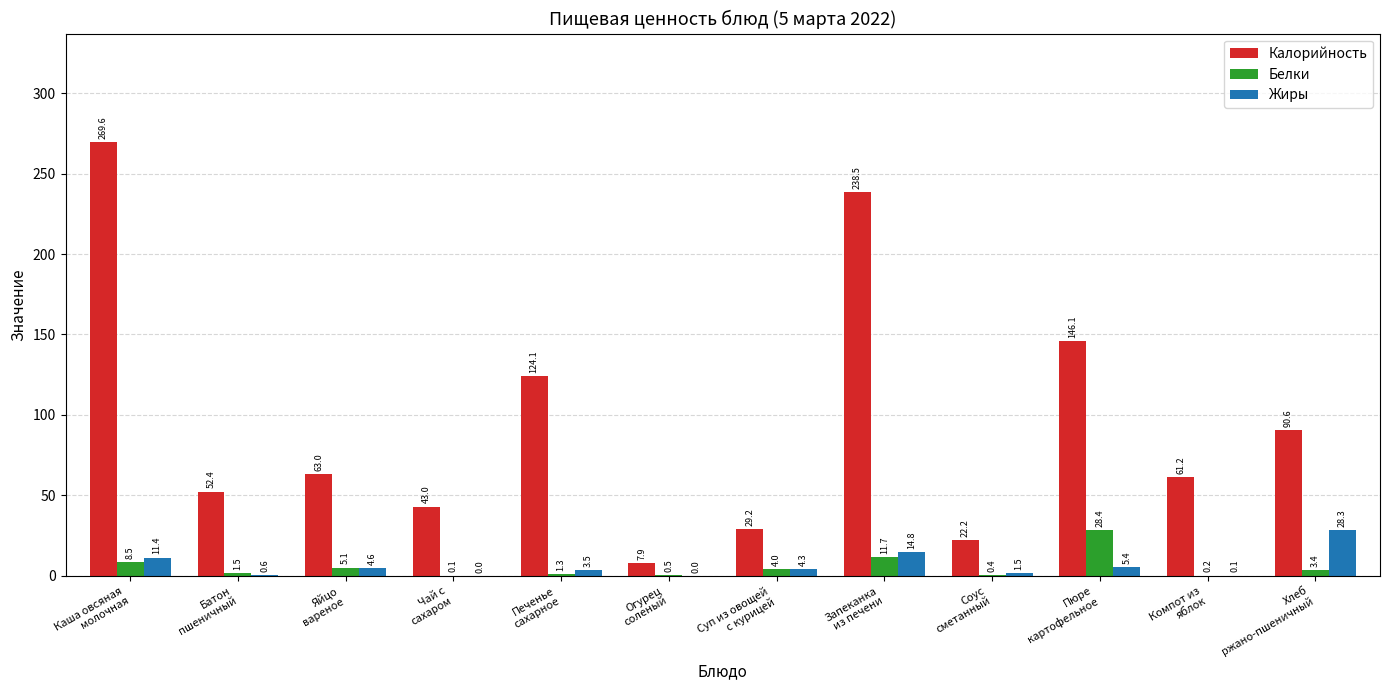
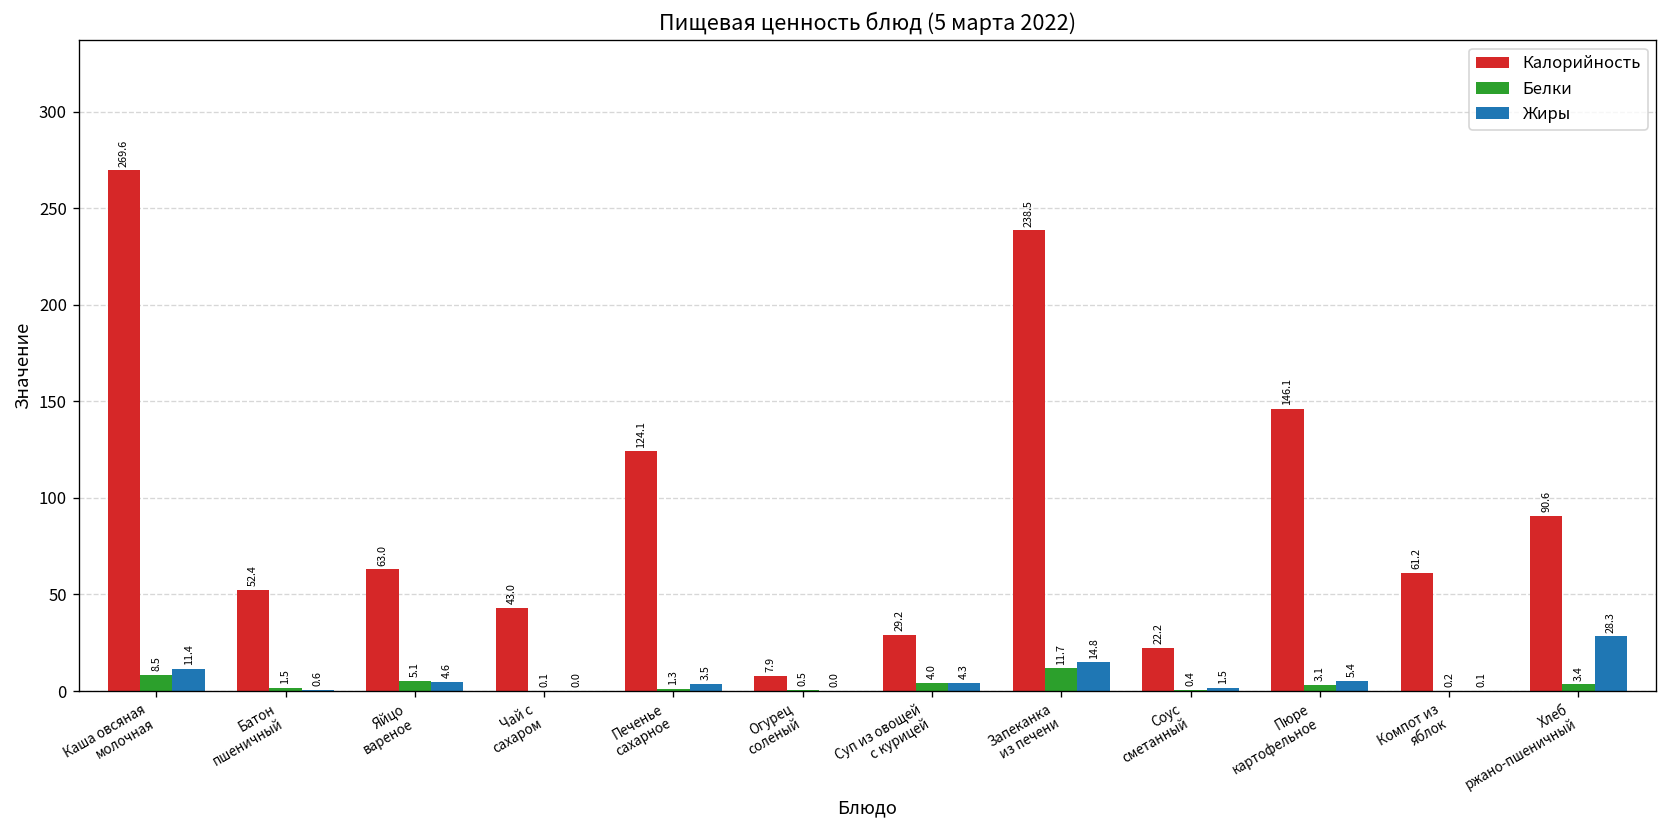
Белки, Пюре картофельное: 28.4 -> 3.1
